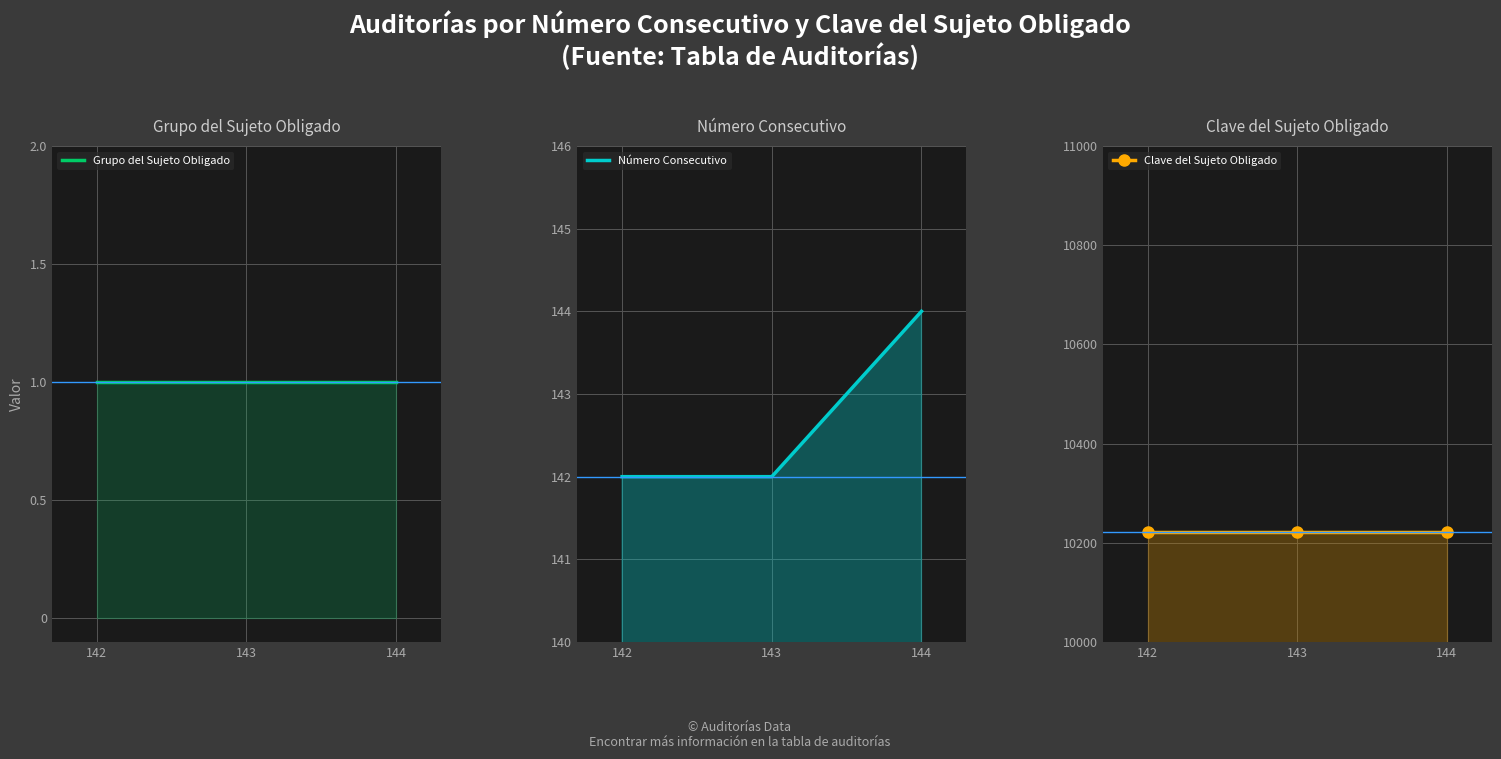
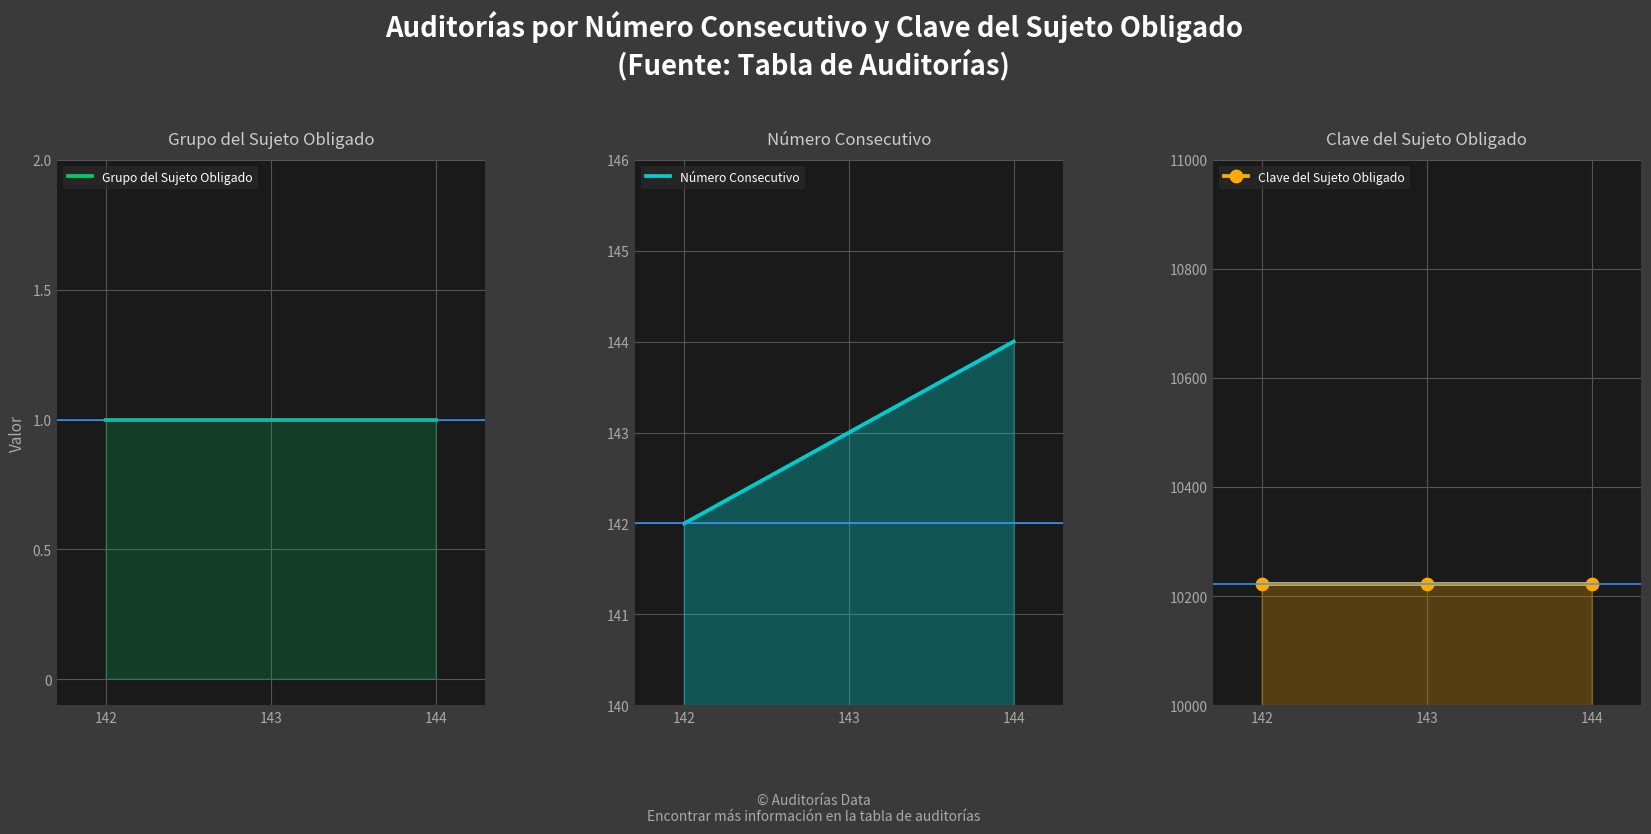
Número Consecutivo, 143: 142 -> 143
